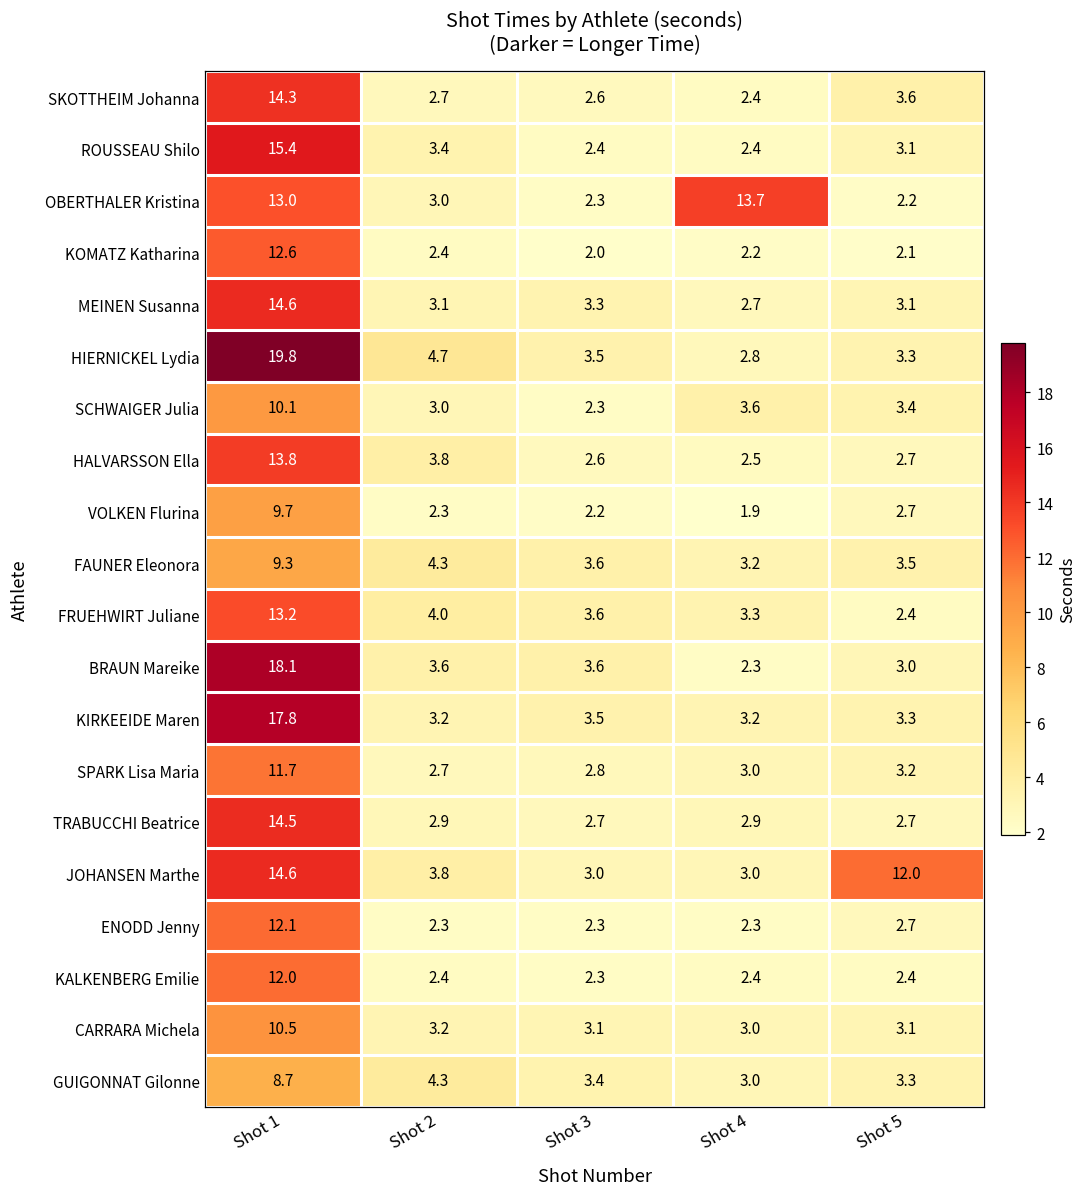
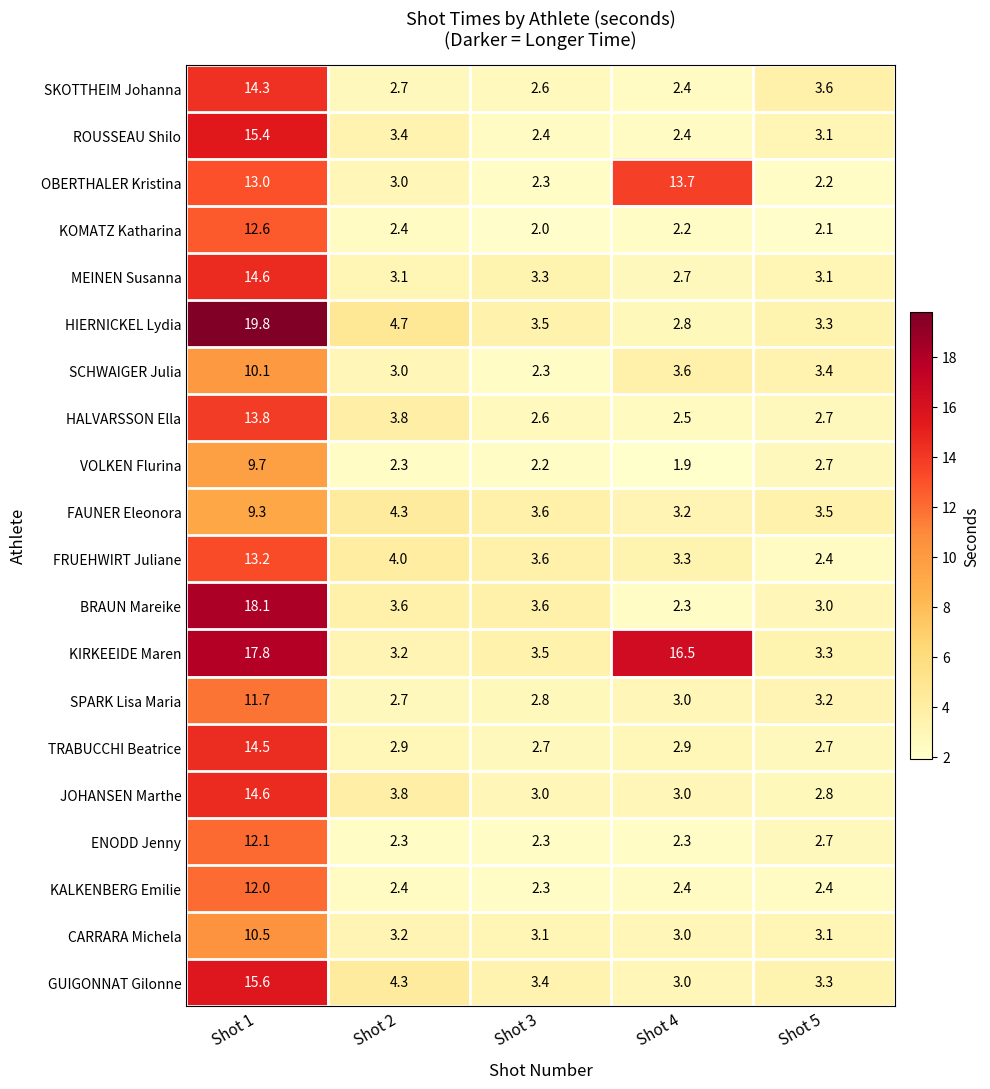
KIRKEEIDE Maren, Shot 4: 3.2 -> 16.5
JOHANSEN Marthe, Shot 5: 12.0 -> 2.8
GUIGONNAT Gilonne, Shot 1: 8.7 -> 15.6
